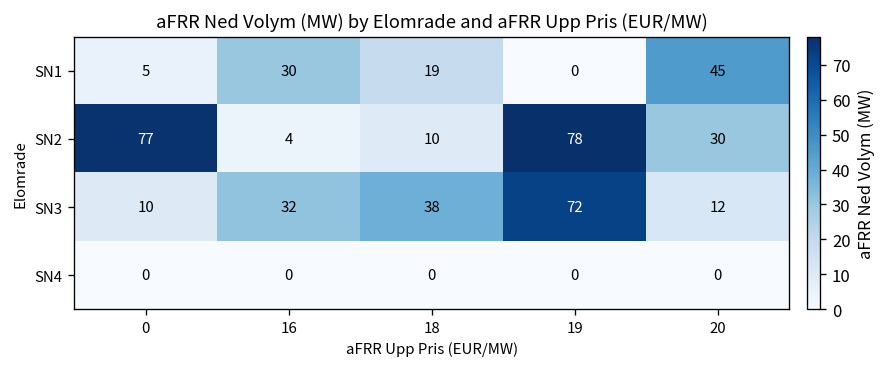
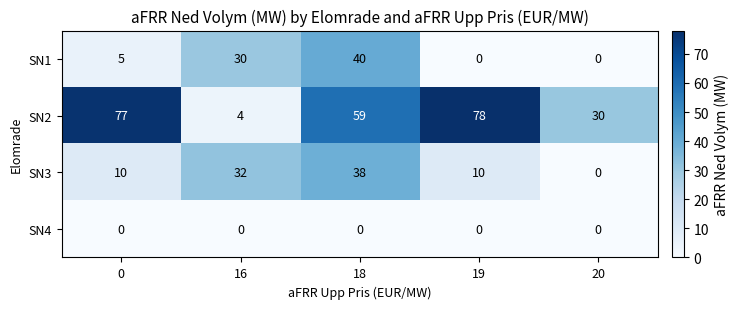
SN1, 18: 19 -> 40
SN1, 20: 45 -> 0
SN2, 18: 10 -> 59
SN3, 19: 72 -> 10
SN3, 20: 12 -> 0
